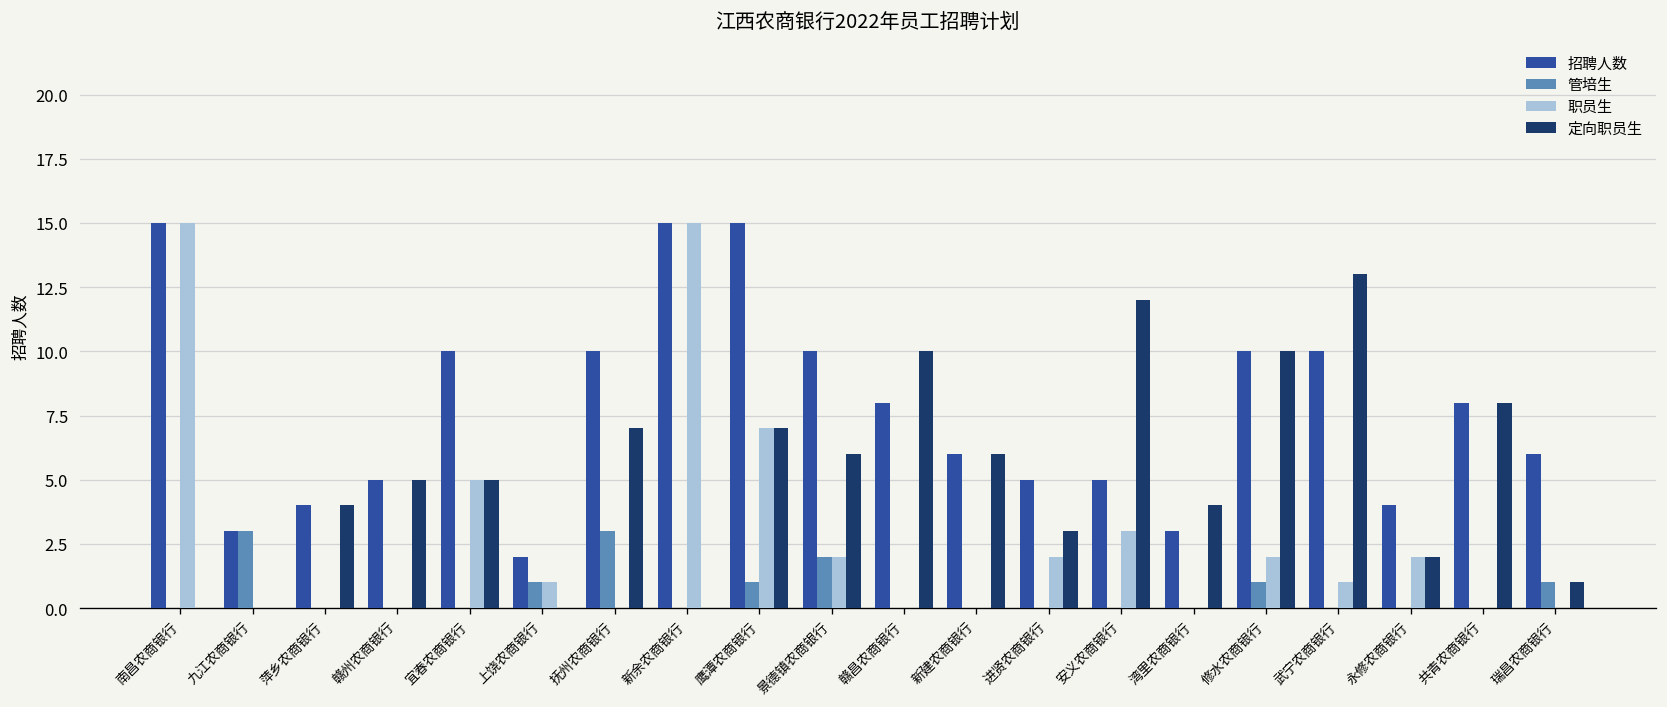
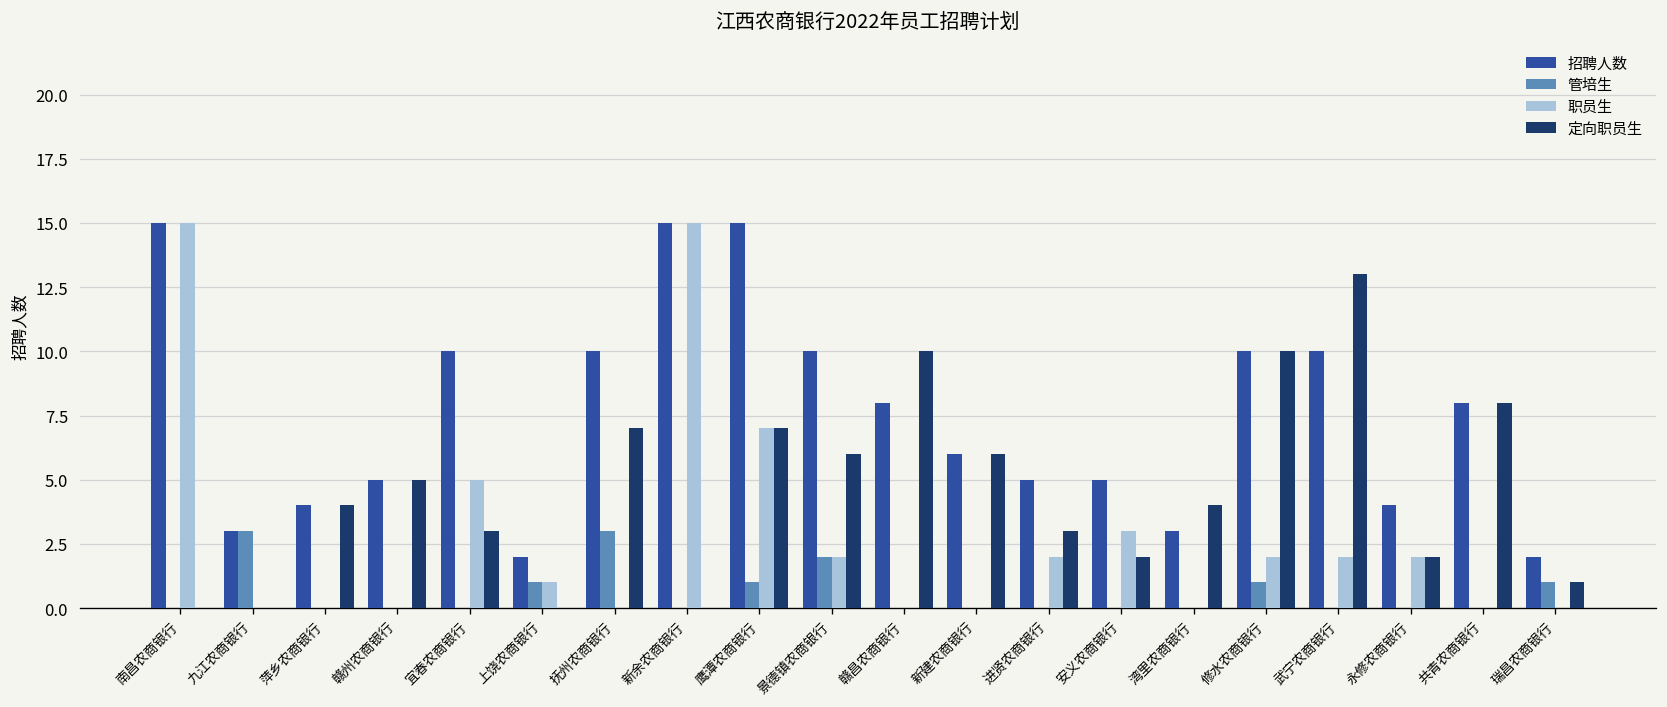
定向职员生, 宜春农商银行: 5 -> 3
定向职员生, 安义农商银行: 12 -> 2
职员生, 武宁农商银行: 1 -> 2
招聘人数, 瑞昌农商银行: 6 -> 2
